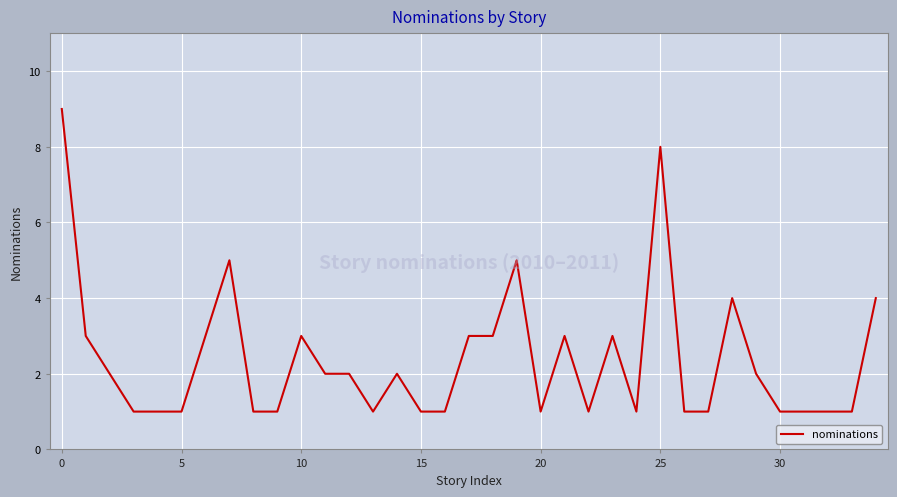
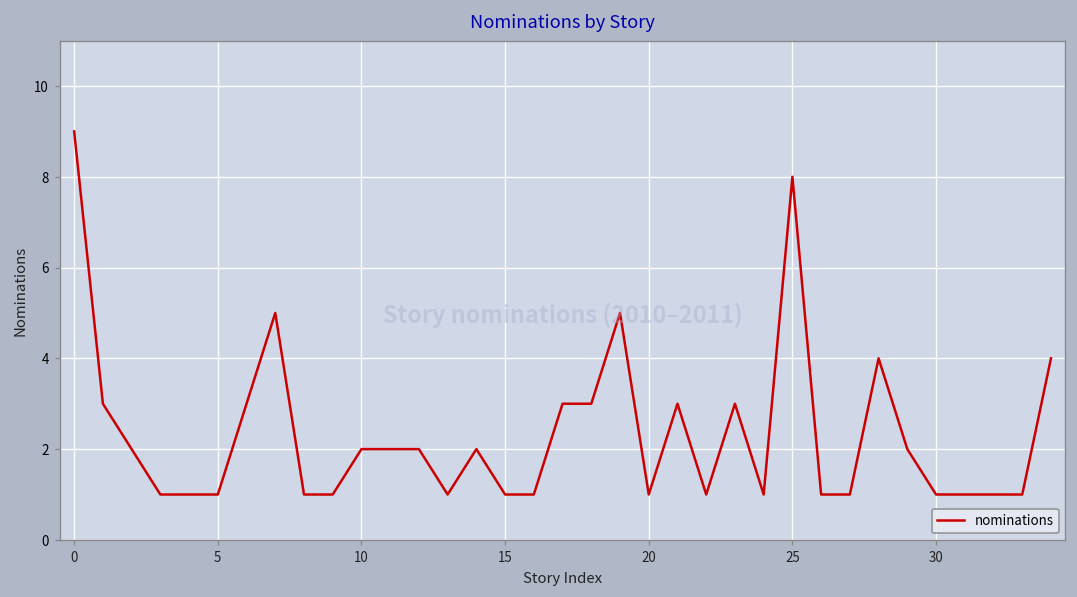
10: 3 -> 2
